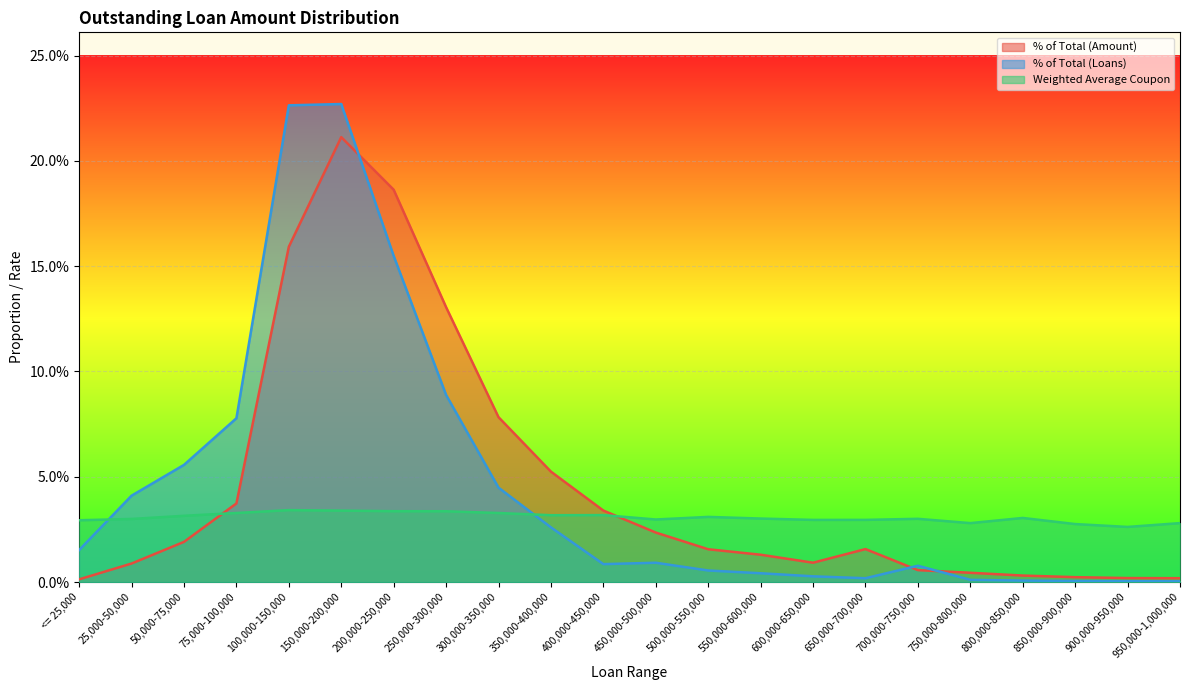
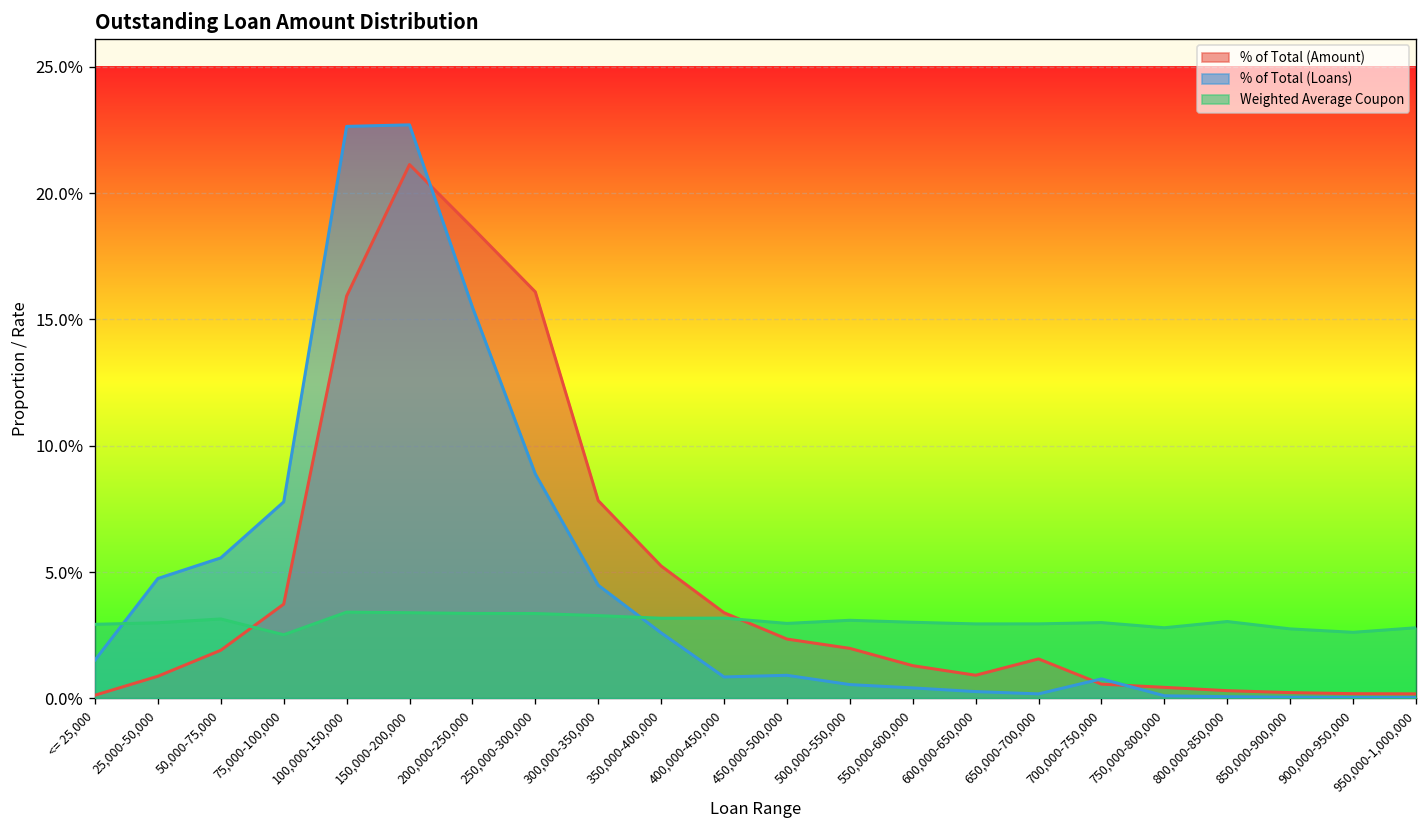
% of Total (Loans), 25,000-50,000: 4.1% -> 4.7%
Weighted Average Coupon, 75,000-100,000: 3.3% -> 2.5%
% of Total (Amount), 250,000-300,000: 13.1% -> 16.1%
% of Total (Amount), 500,000-550,000: 1.6% -> 2.0%
